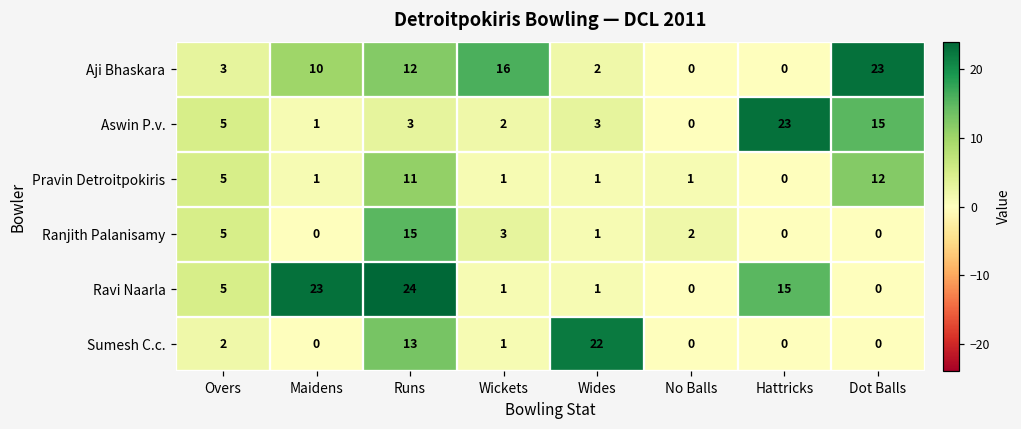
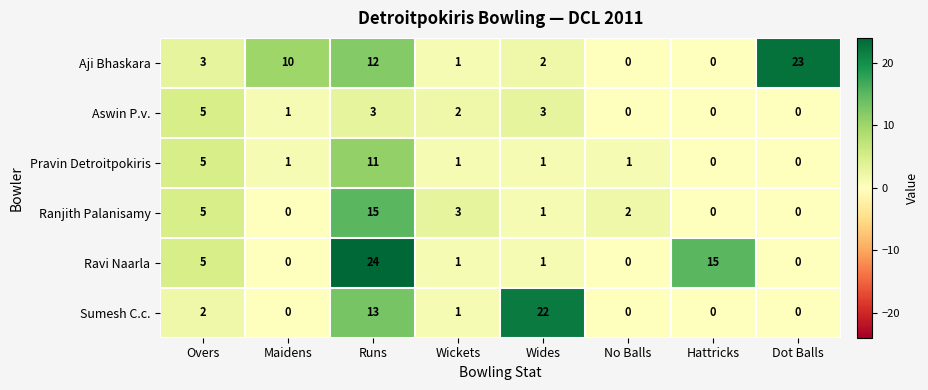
Aji Bhaskara, Wickets: 16 -> 1
Aswin P.v., Hattricks: 23 -> 0
Aswin P.v., Dot Balls: 15 -> 0
Pravin Detroitpokiris, Dot Balls: 12 -> 0
Ravi Naarla, Maidens: 23 -> 0
